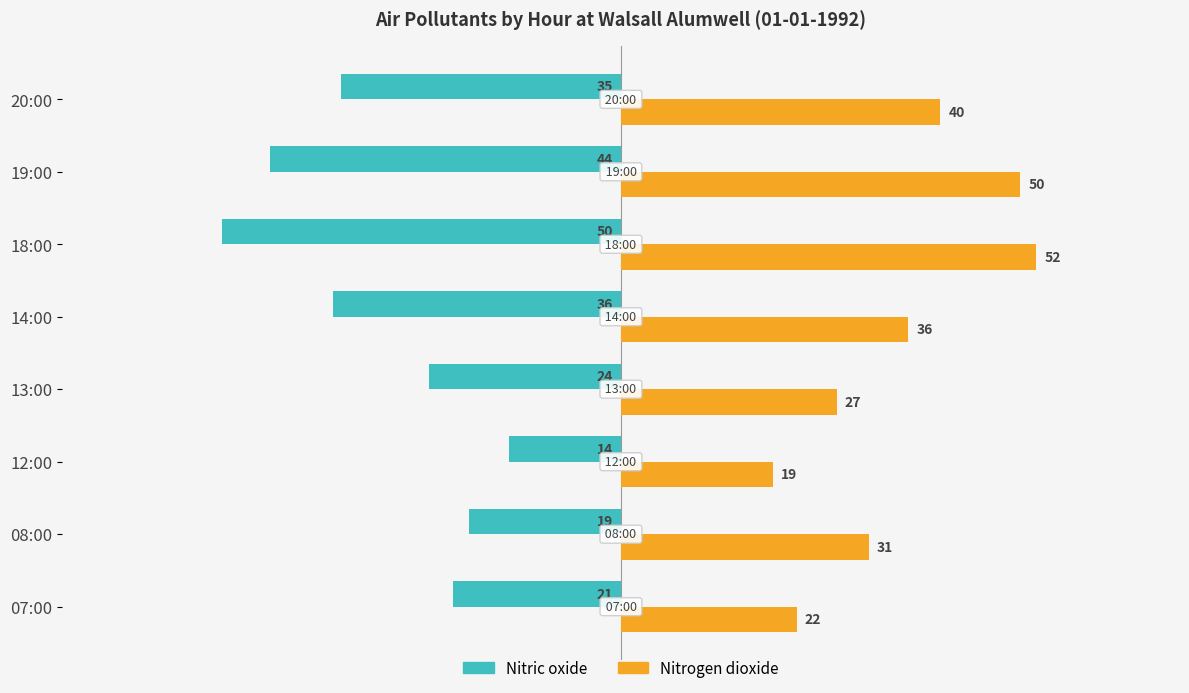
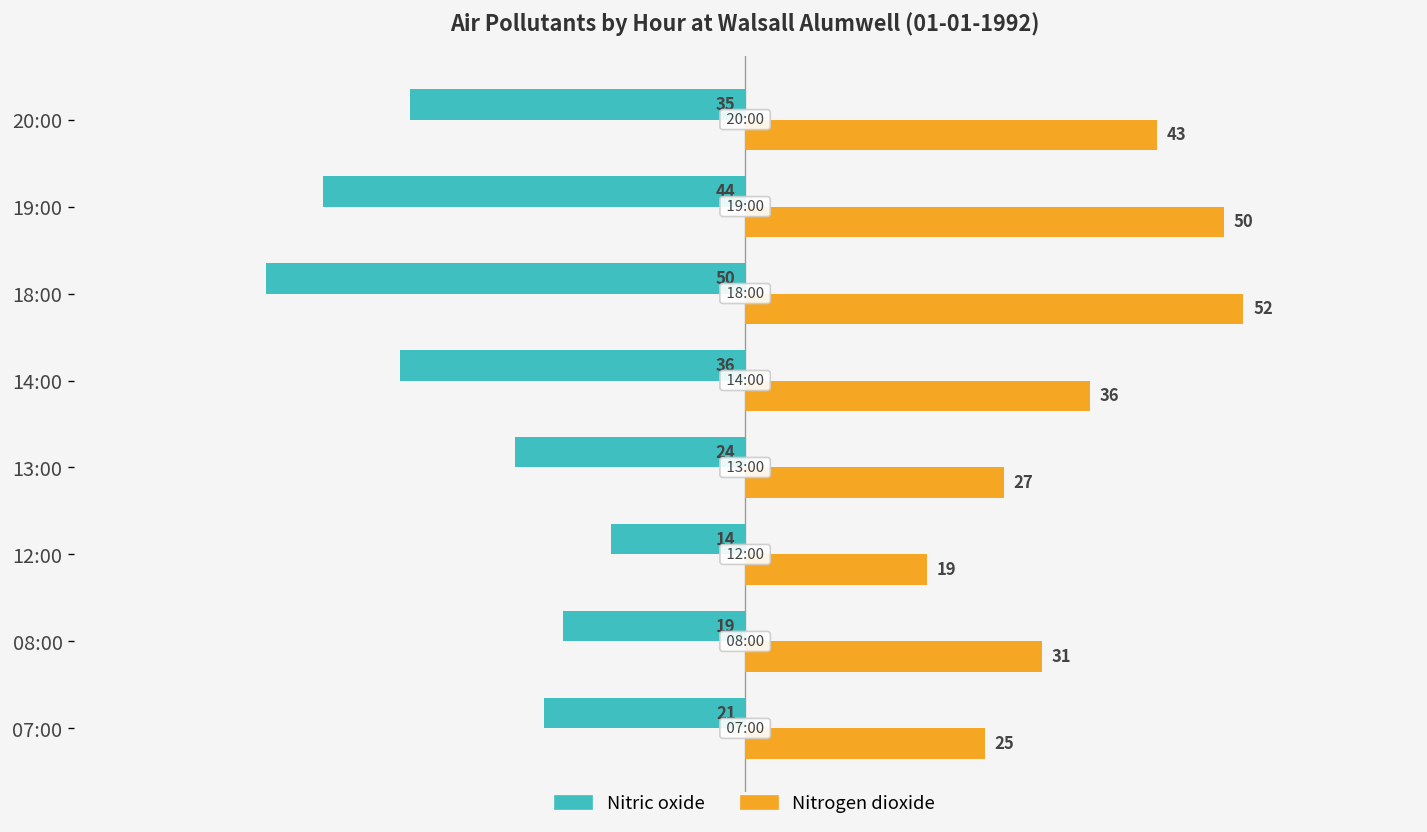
Nitrogen dioxide, 20:00: 40 -> 43
Nitrogen dioxide, 07:00: 22 -> 25
